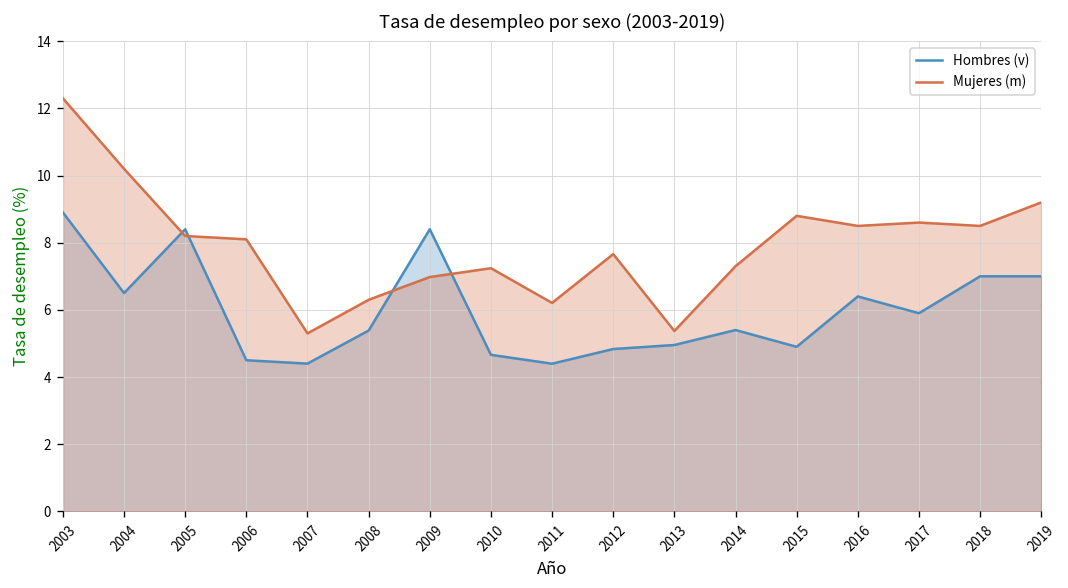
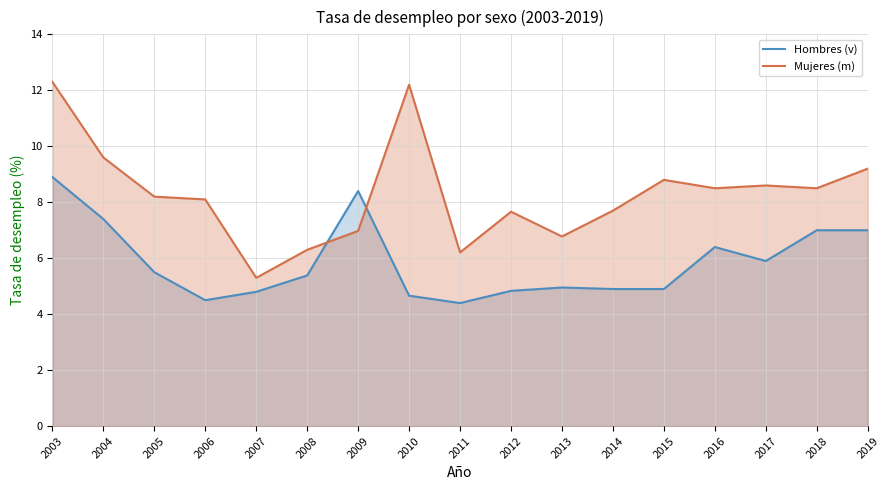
Hombres (v), 2004: 6.5 -> 7.4
Mujeres (m), 2004: 10.2 -> 9.6
Hombres (v), 2005: 8.4 -> 5.5
Hombres (v), 2007: 4.4 -> 4.8
Mujeres (m), 2010: 7.2 -> 12.2
Mujeres (m), 2013: 5.4 -> 6.8
Hombres (v), 2014: 5.4 -> 4.9
Mujeres (m), 2014: 7.3 -> 7.7
